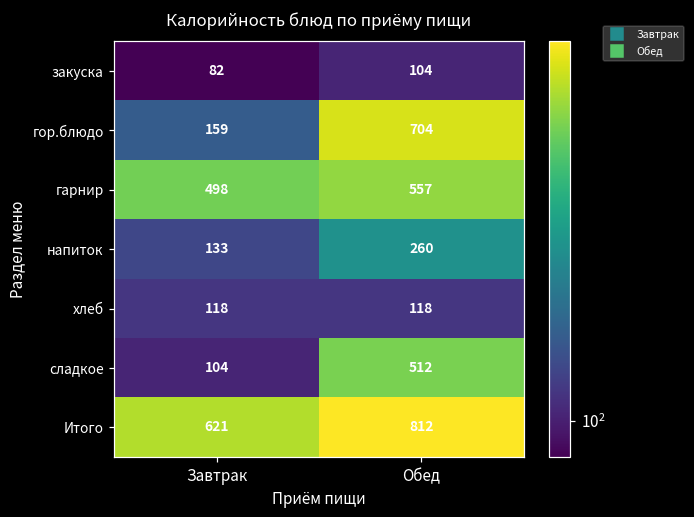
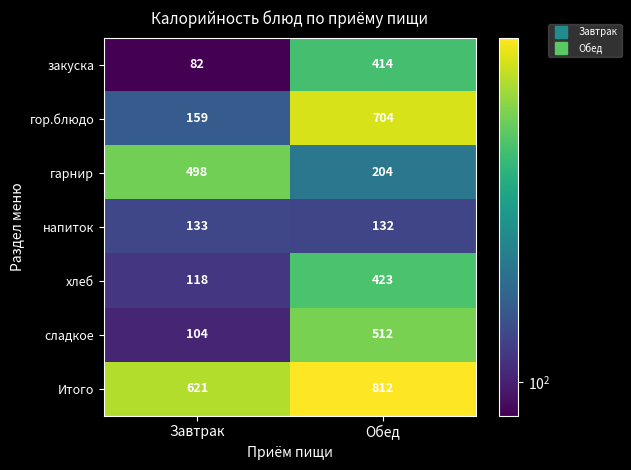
закуска, Обед: 104 -> 414
гарнир, Обед: 557 -> 204
напиток, Обед: 260 -> 132
хлеб, Обед: 118 -> 423
